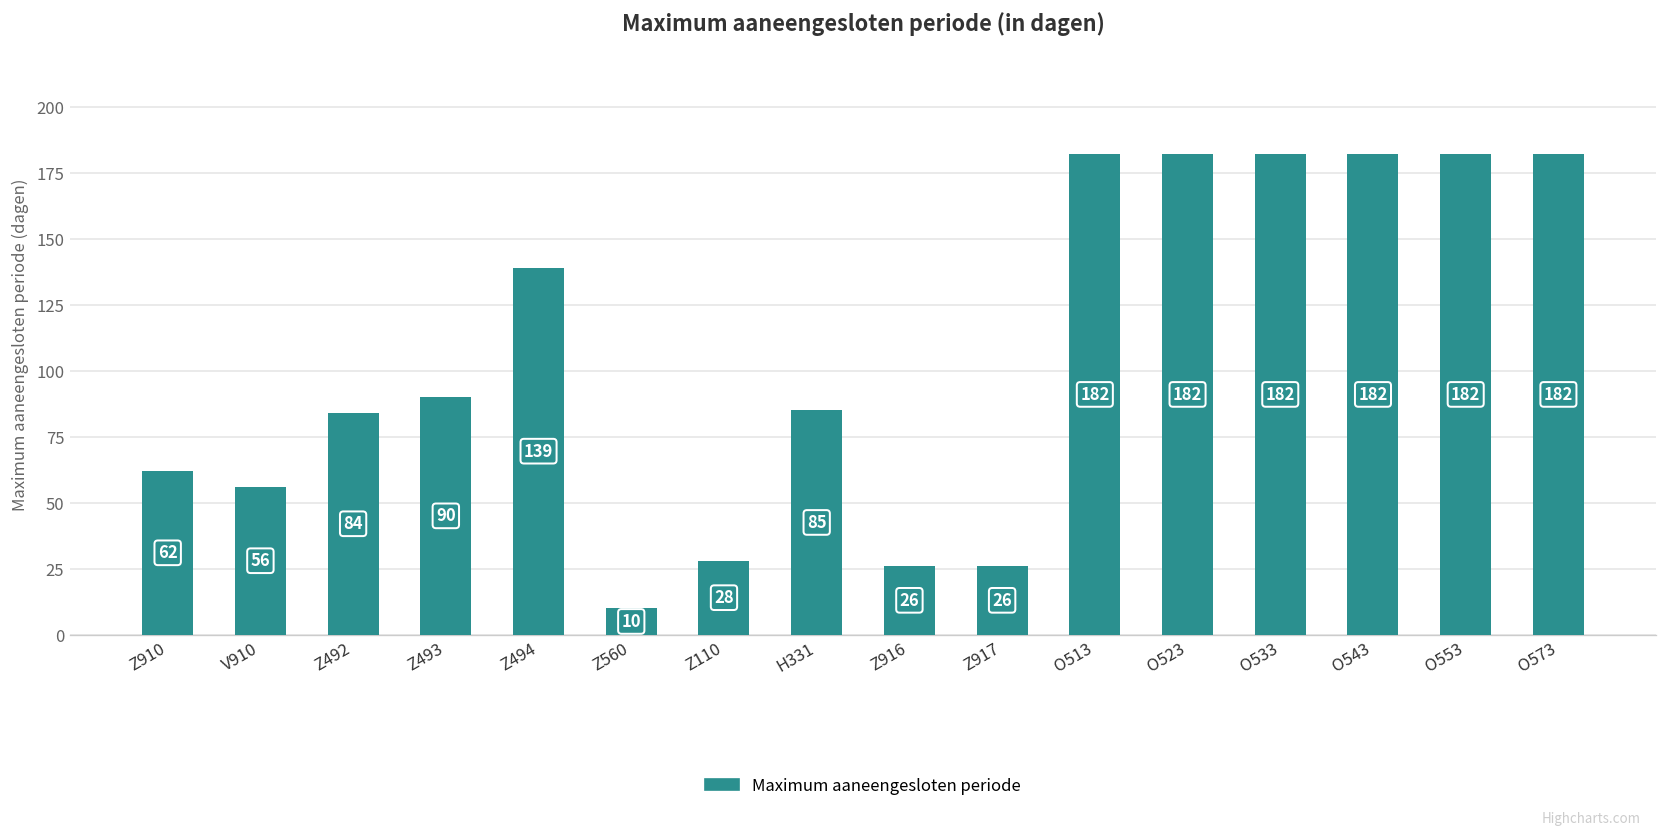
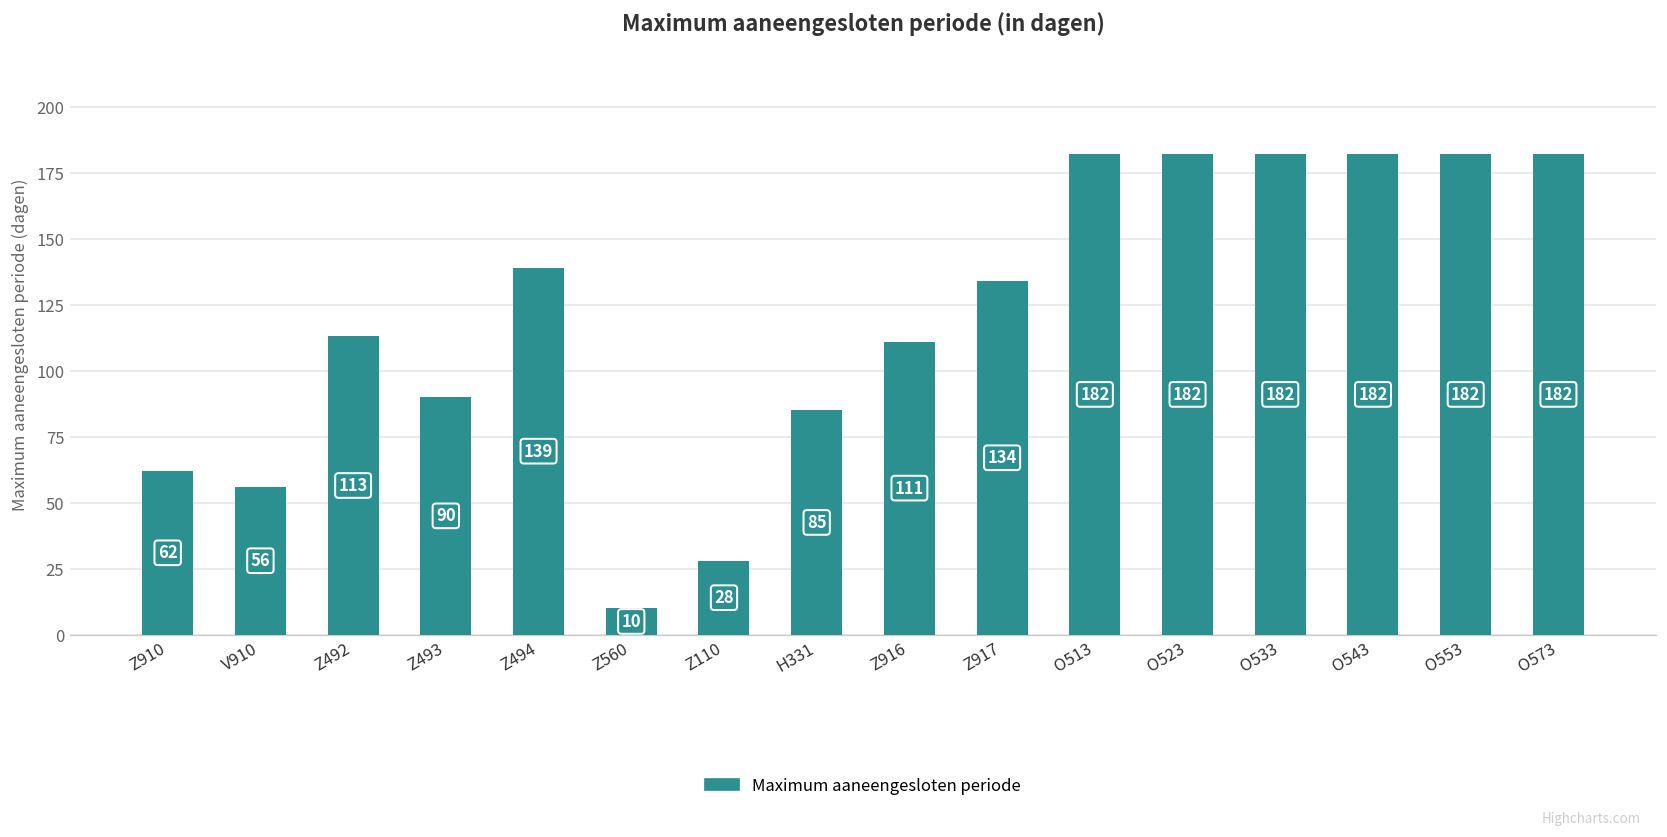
Z492: 84 -> 113
Z916: 26 -> 111
Z917: 26 -> 134
